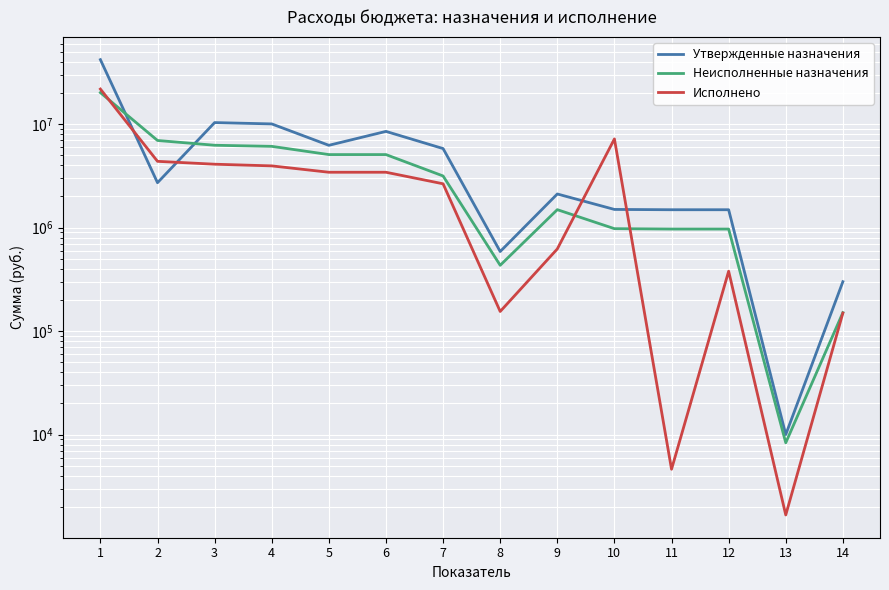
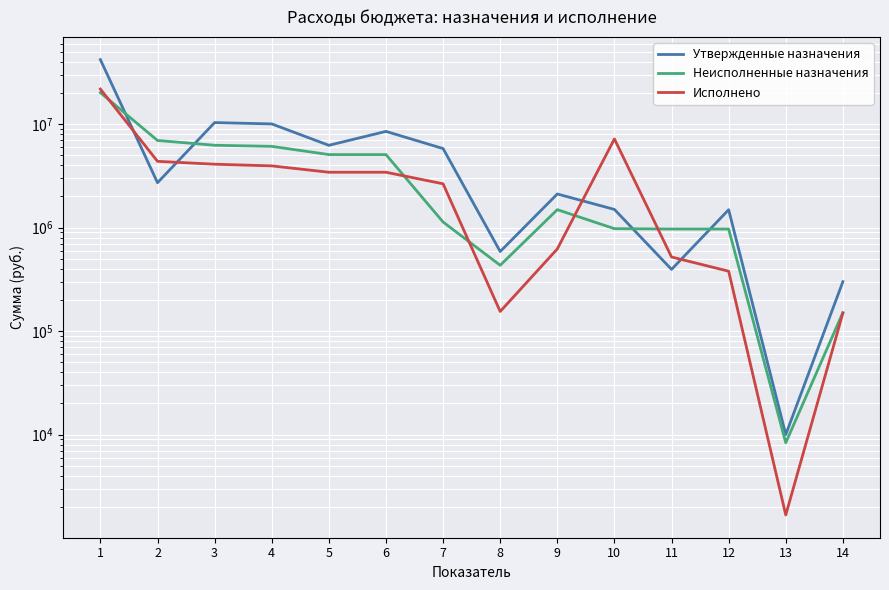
Неисполненные назначения, 7: 3200000 -> 1100000
Утвержденные назначения, 11: 1500000 -> 390000
Исполнено, 11: 5000 -> 500000
